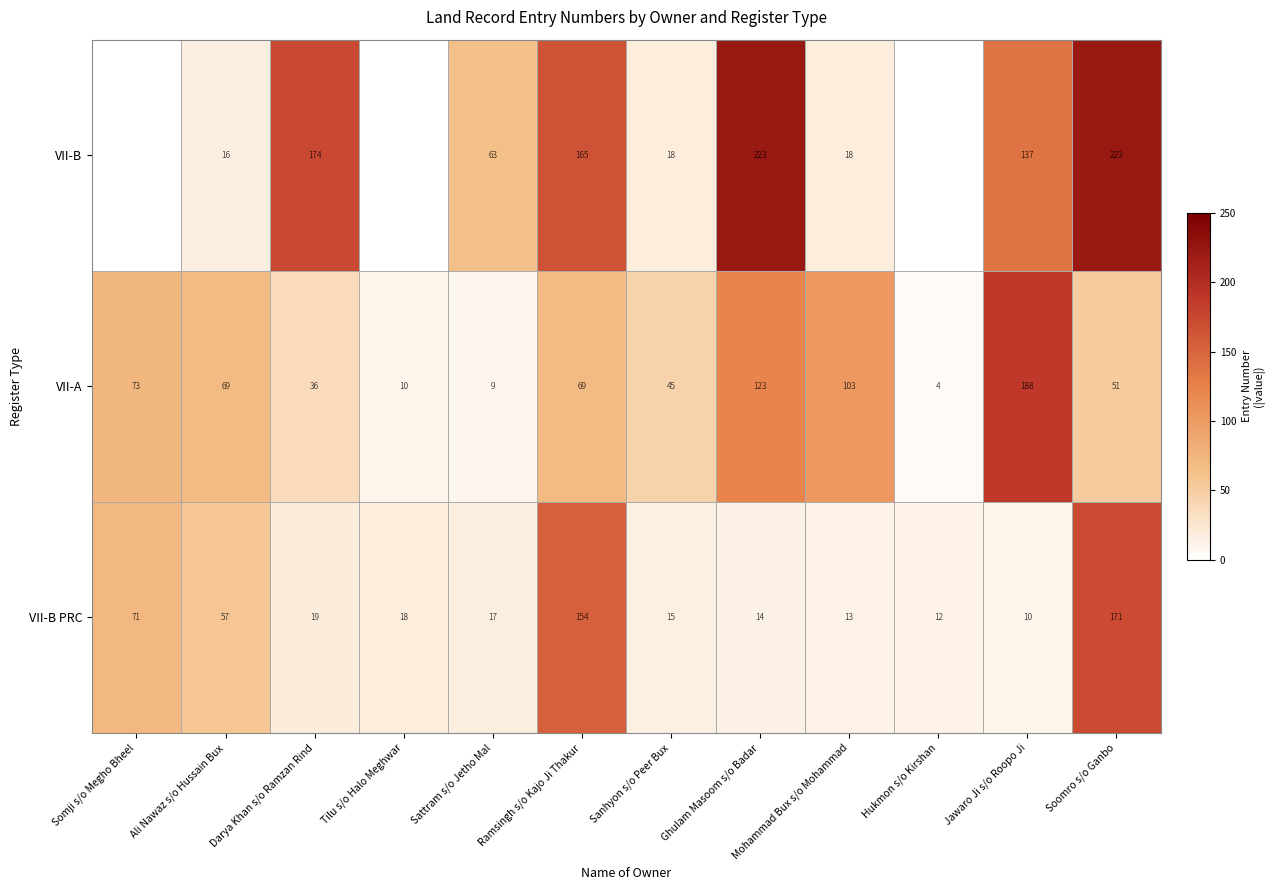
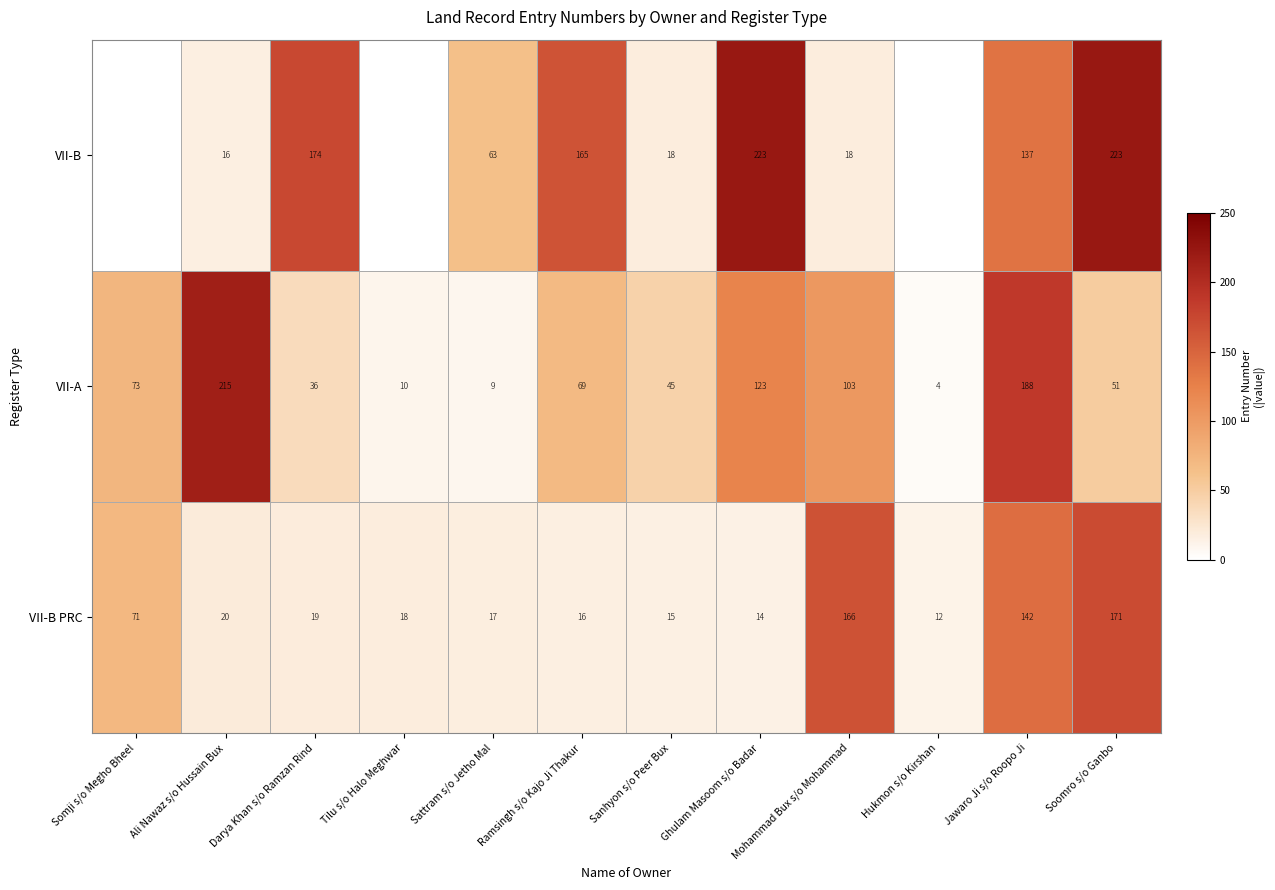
VII-A, Ali Nawaz s/o Hussain Bux: 69 -> 215
VII-B PRC, Ali Nawaz s/o Hussain Bux: 57 -> 20
VII-B PRC, Ramsingh s/o Kajo Ji Thakur: 154 -> 16
VII-B PRC, Mohammad Bux s/o Mohammad: 13 -> 166
VII-B PRC, Jawaro Ji s/o Roopo Ji: 10 -> 142
